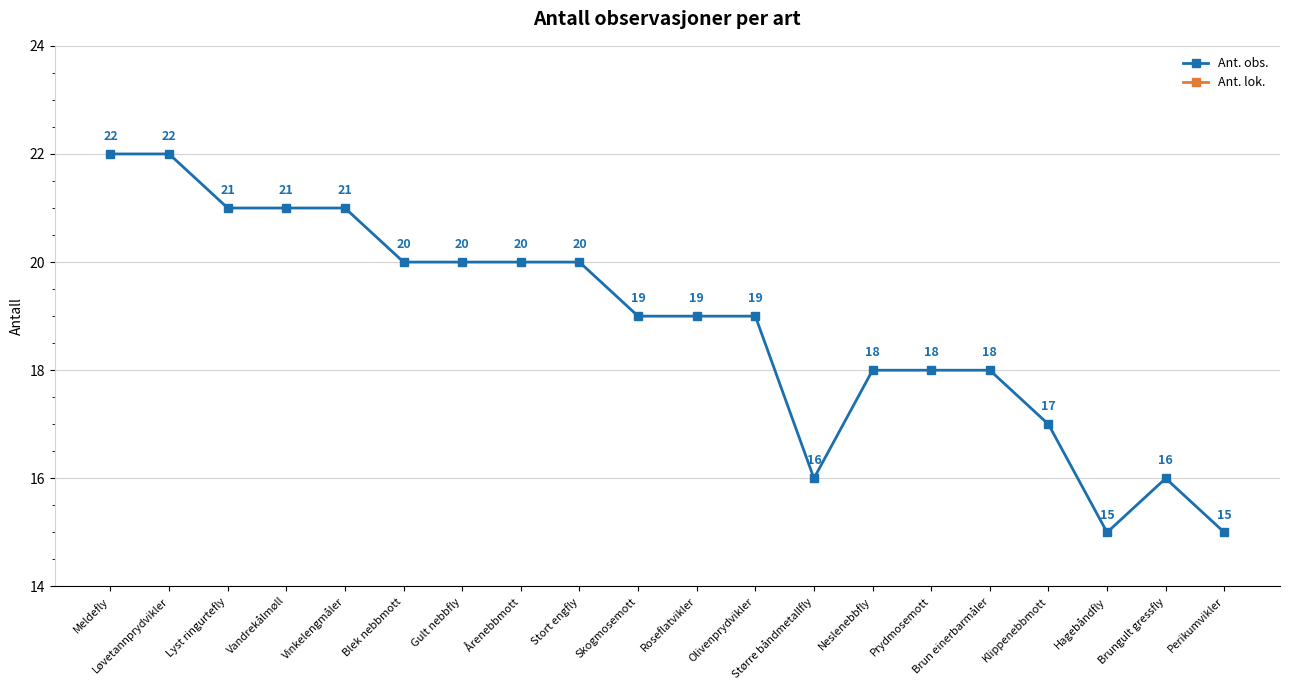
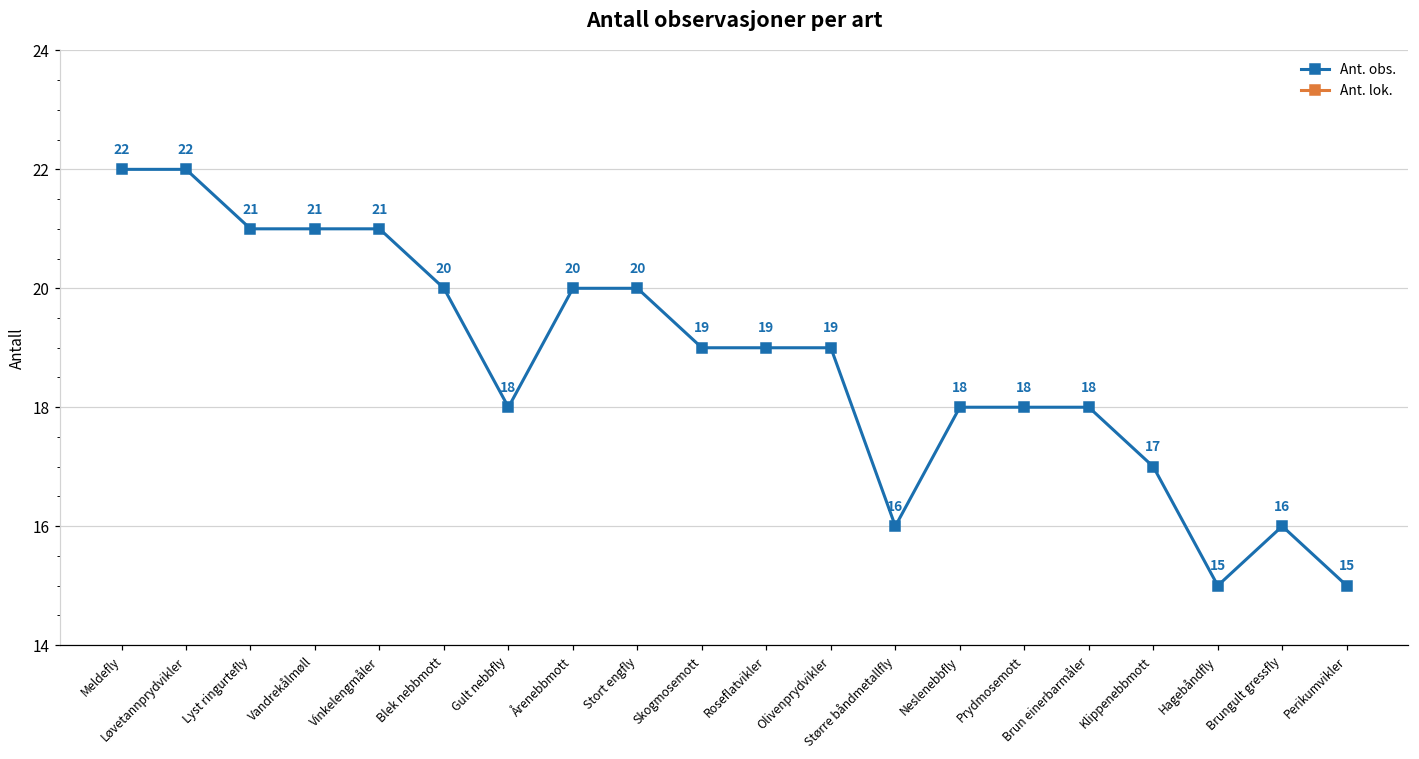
Ant. obs., Gult nebbfly: 20 -> 18
